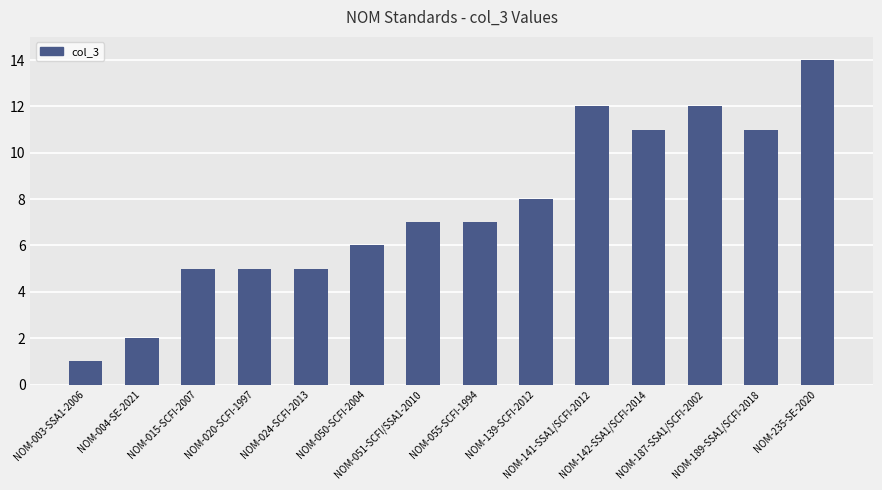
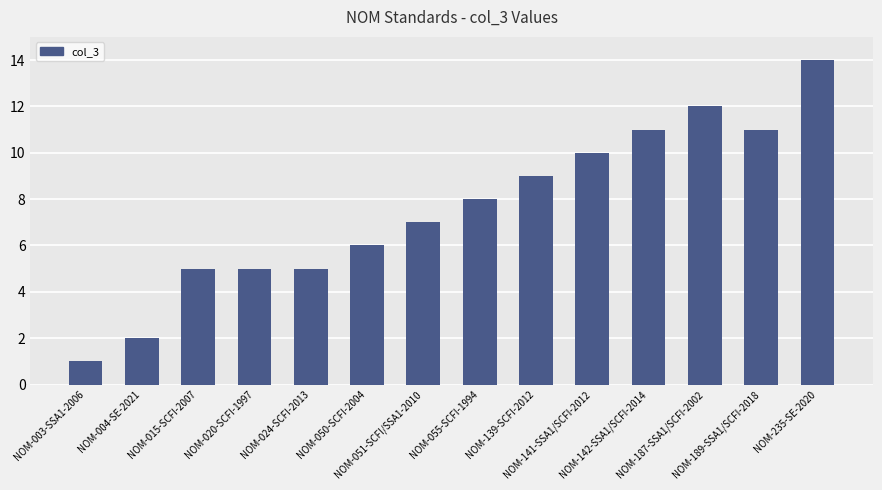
NOM-055-SCFI-1994: 7 -> 8
NOM-139-SCFI-2012: 8 -> 9
NOM-141-SSA1/SCFI-2012: 12 -> 10
